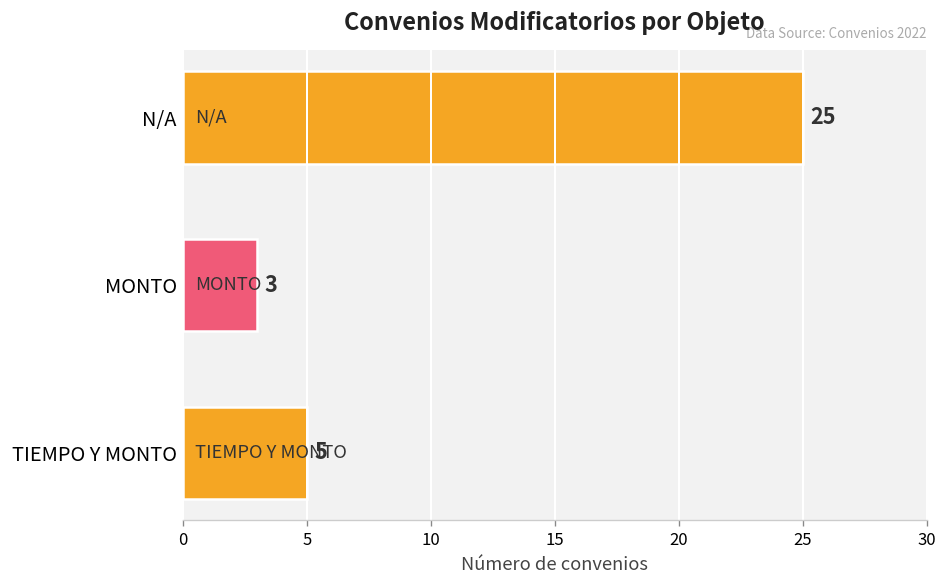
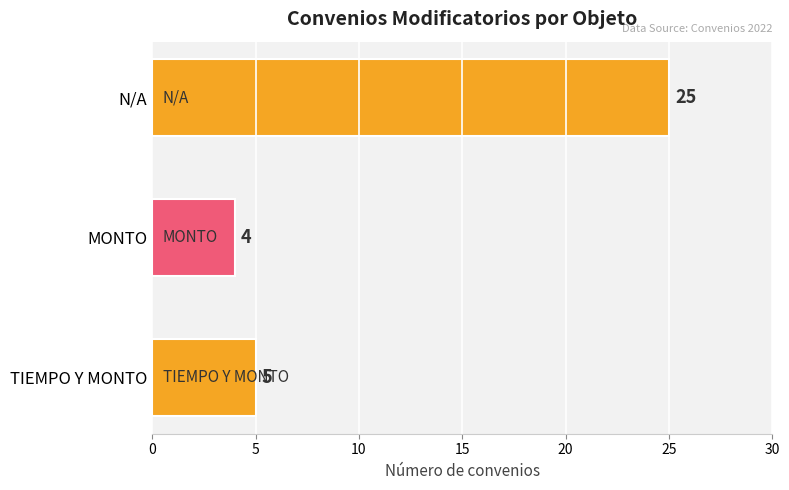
MONTO: 3 -> 4
